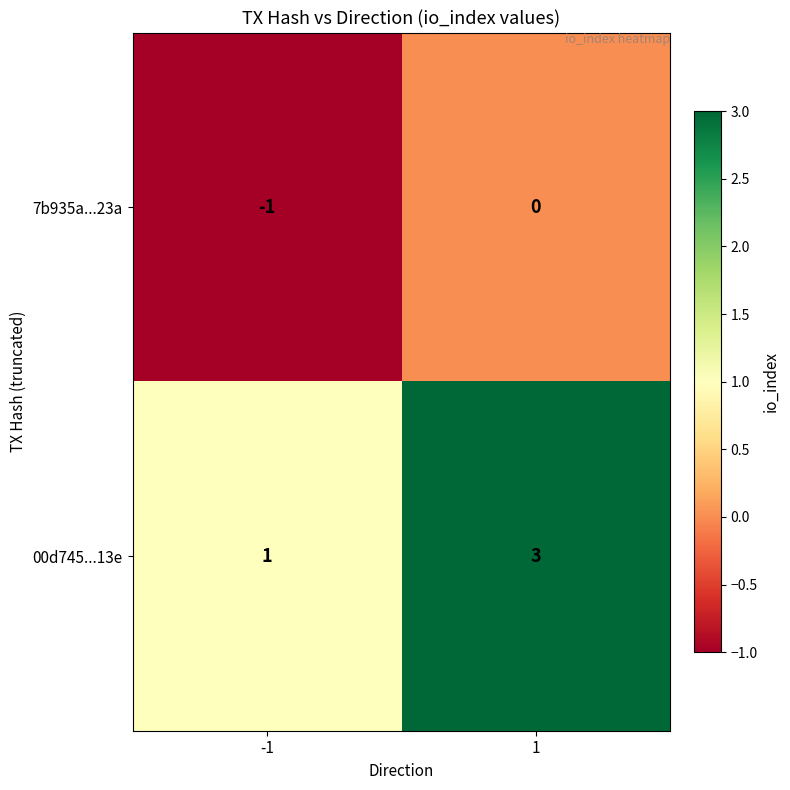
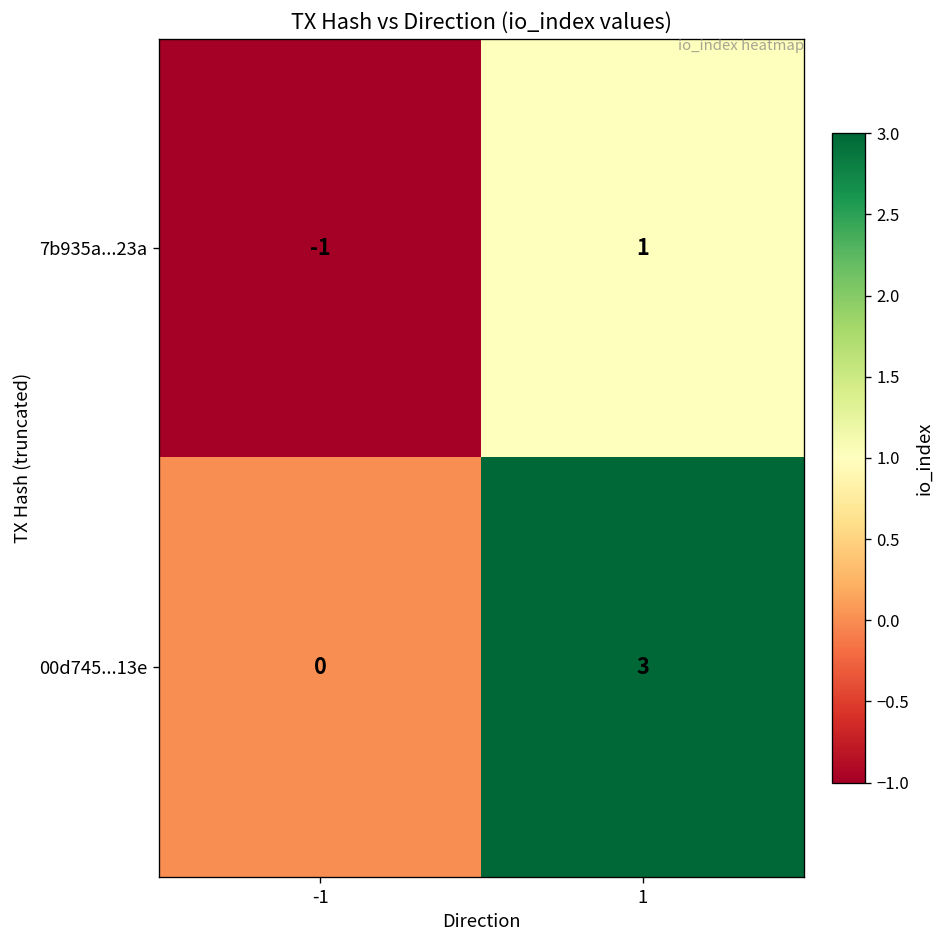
7b935a...23a, 1: 0 -> 1
00d745...13e, -1: 1 -> 0
